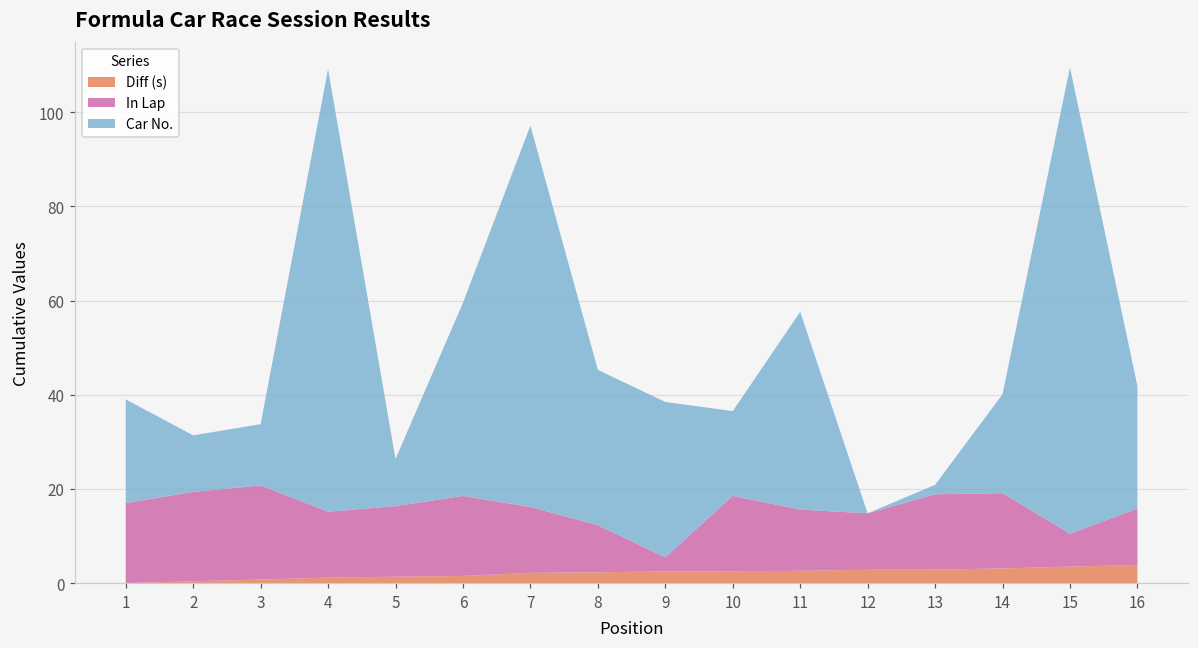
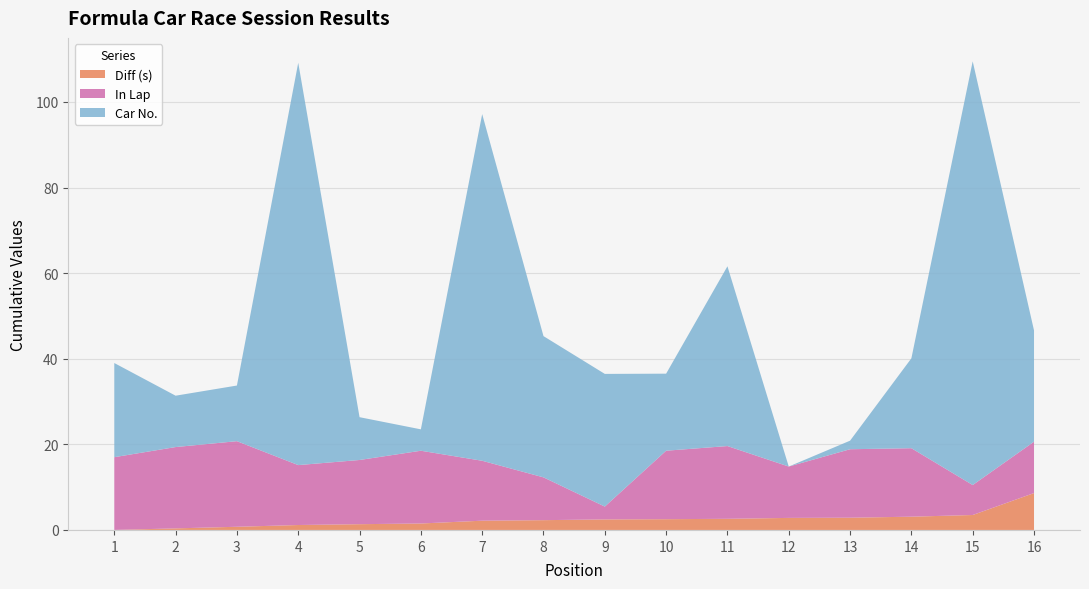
Car No., 6: 41 -> 5
Car No., 9: 33 -> 31
In Lap, 11: 13 -> 17
Diff (s), 16: 4 -> 9
